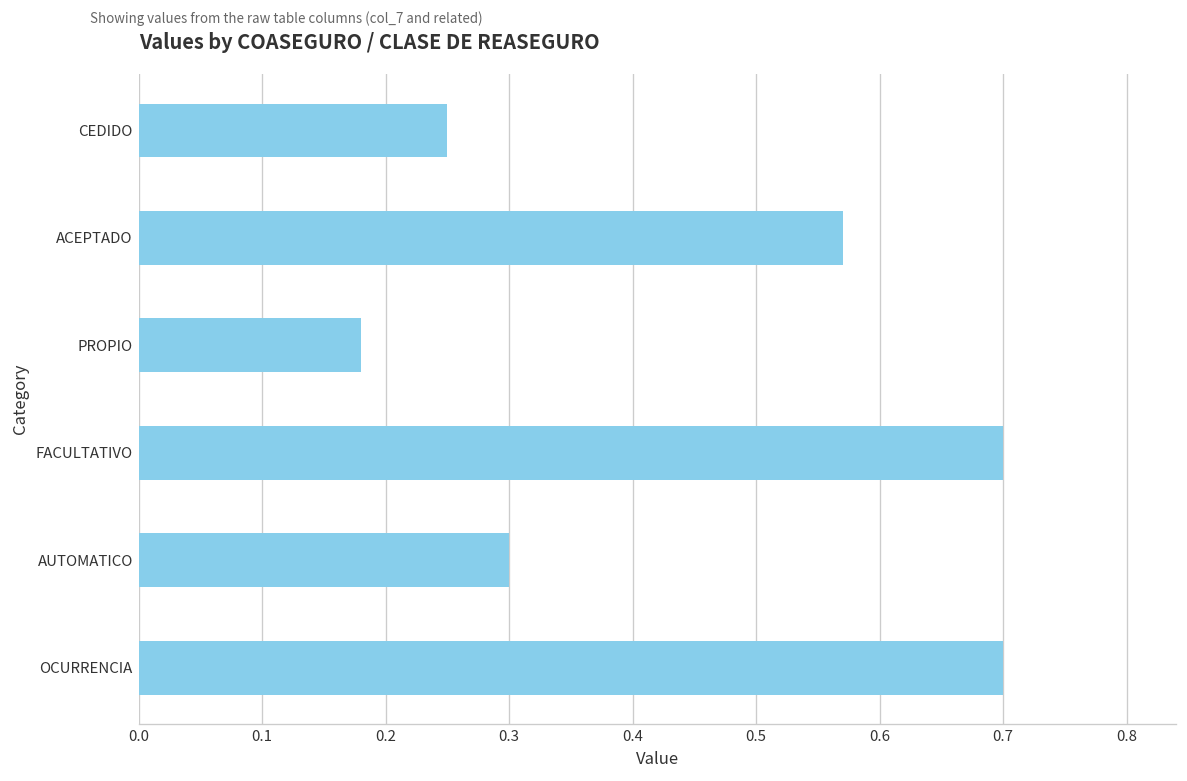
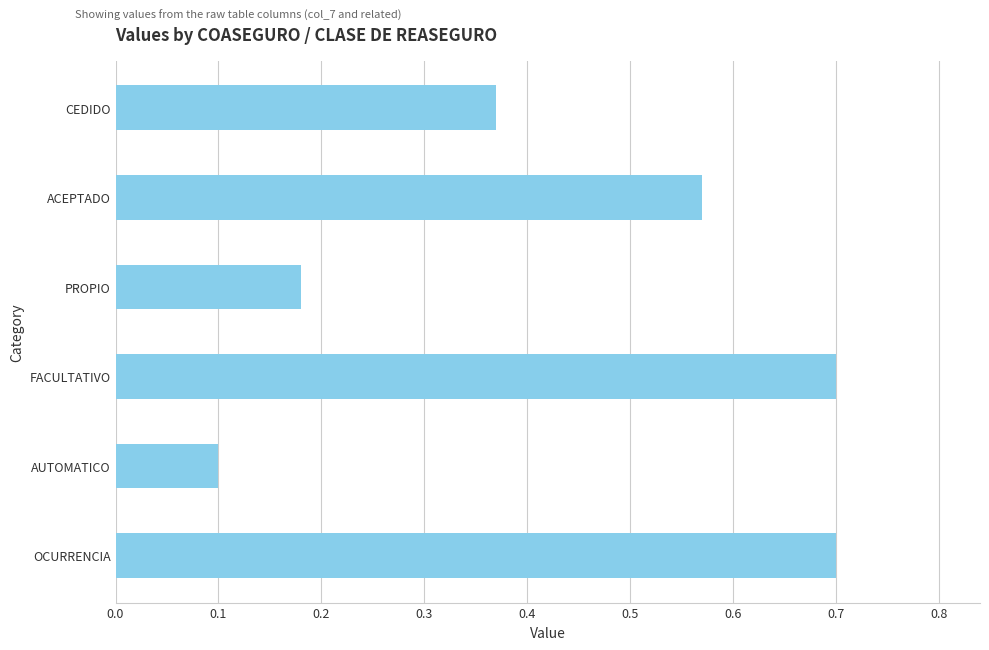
CEDIDO: 0.25 -> 0.37
AUTOMATICO: 0.3 -> 0.1
